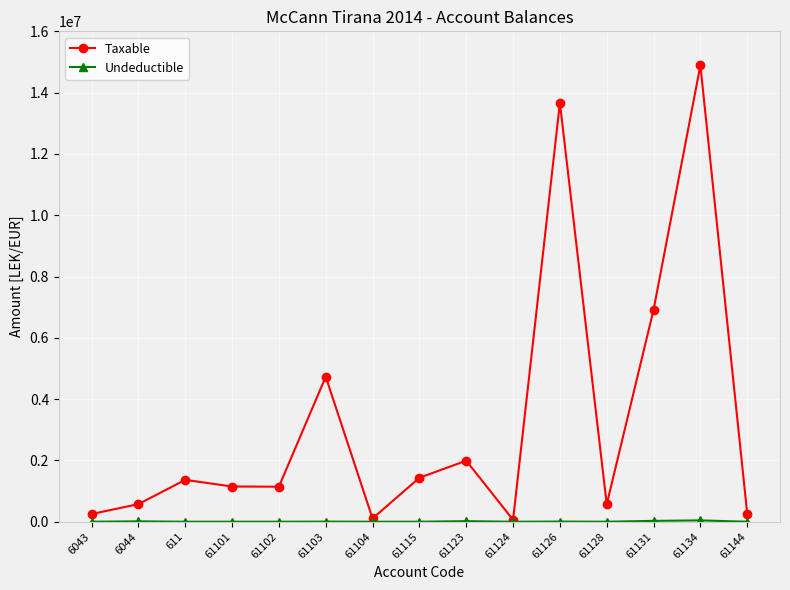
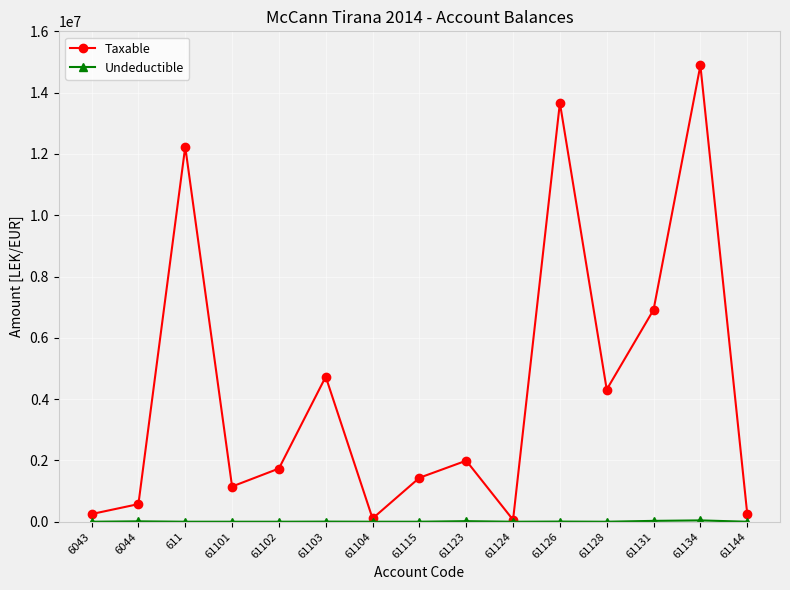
Taxable, 611: 1400000 -> 12200000
Taxable, 61102: 1100000 -> 1700000
Taxable, 61128: 600000 -> 4300000
